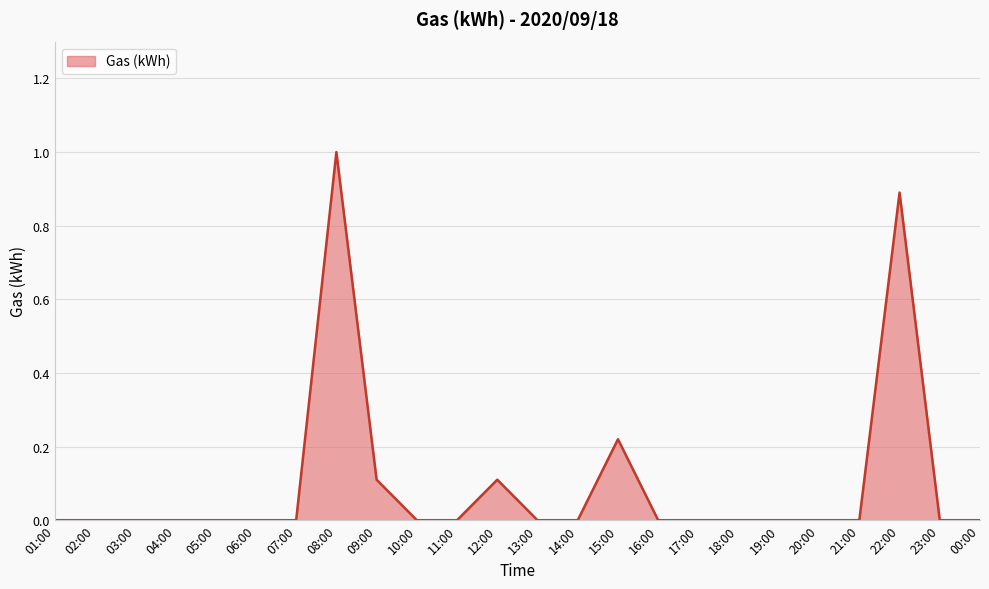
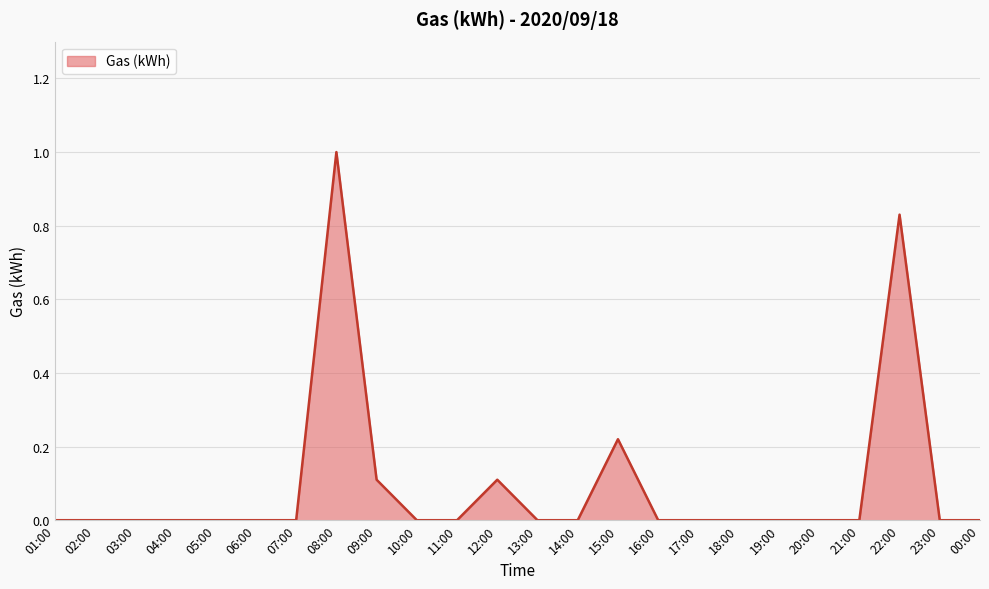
22:00: 0.89 -> 0.83
